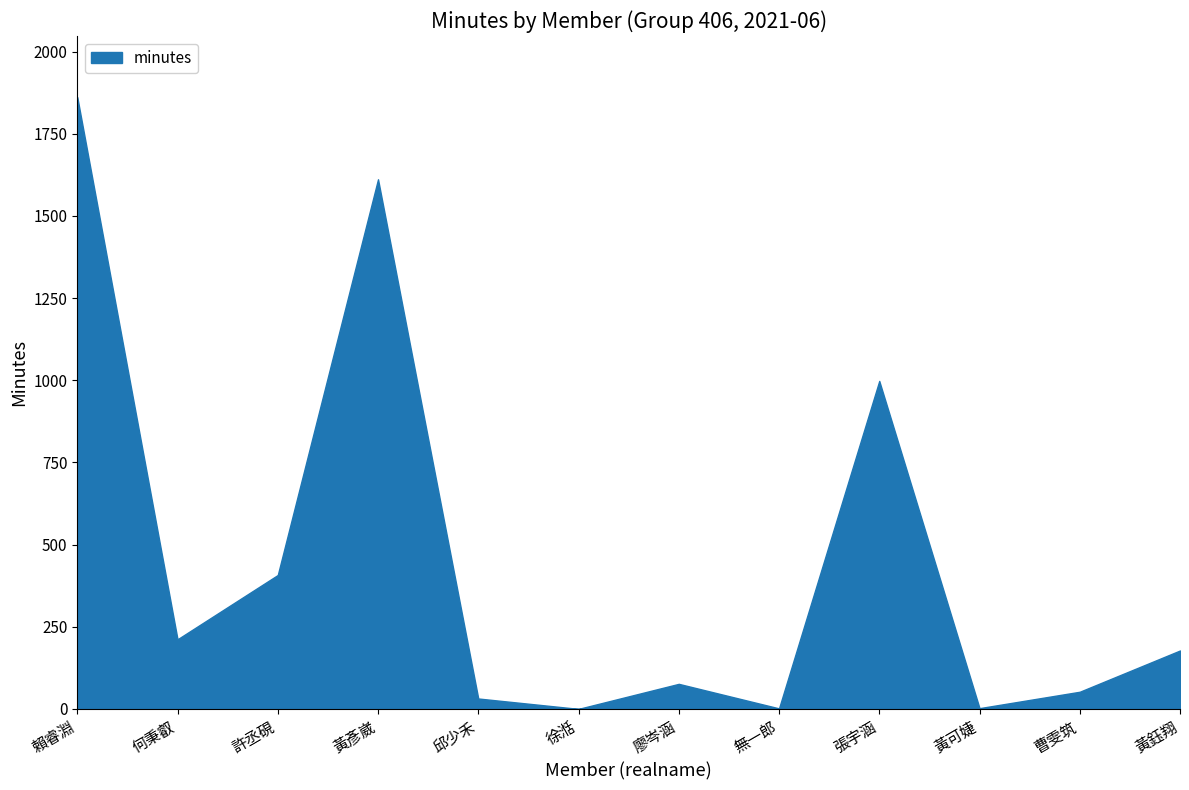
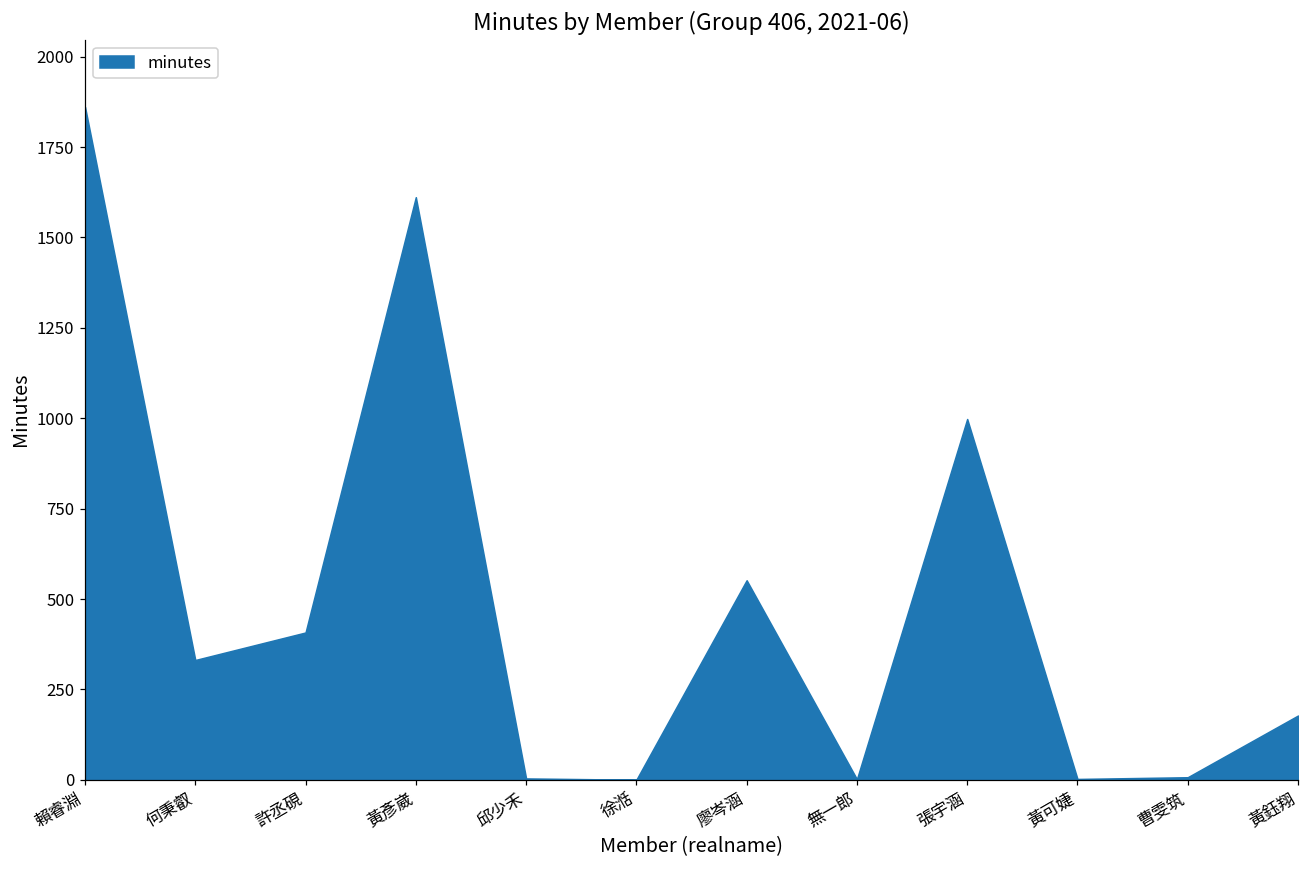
何秉叡: 210 -> 330
邱少禾: 30 -> 0
廖岑涵: 80 -> 550
曹雯筑: 50 -> 10
